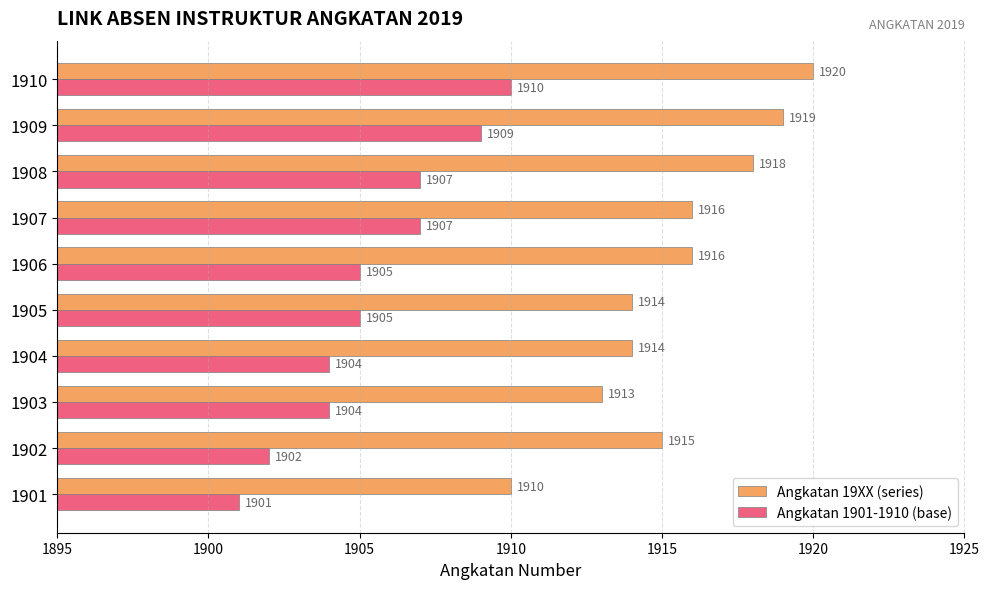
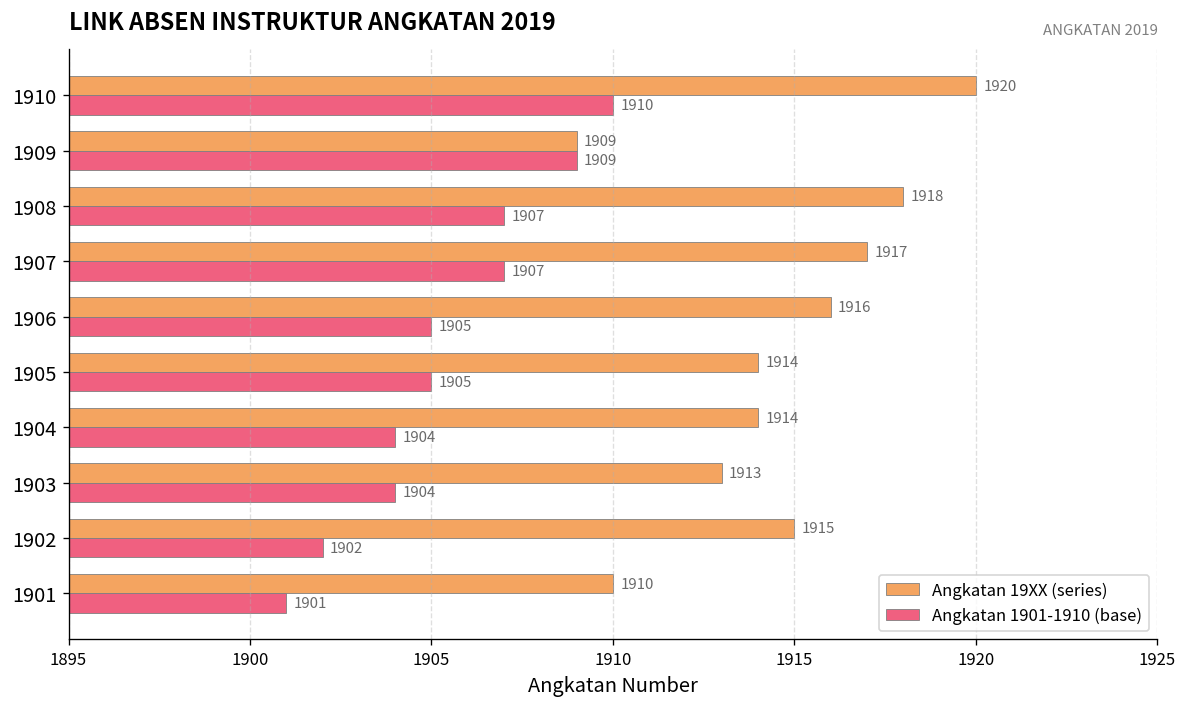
Angkatan 19XX (series), 1909: 1919 -> 1909
Angkatan 19XX (series), 1907: 1916 -> 1917
